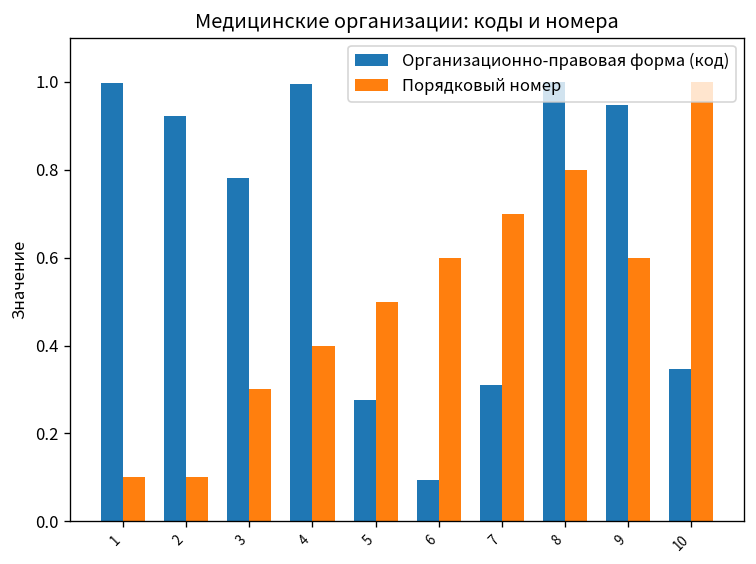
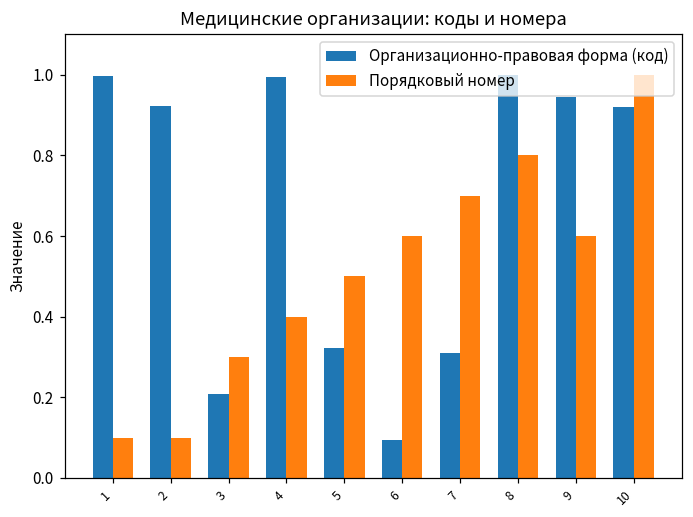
Организационно-правовая форма (код), 3: 0.78 -> 0.21
Организационно-правовая форма (код), 5: 0.28 -> 0.32
Организационно-правовая форма (код), 10: 0.35 -> 0.92
